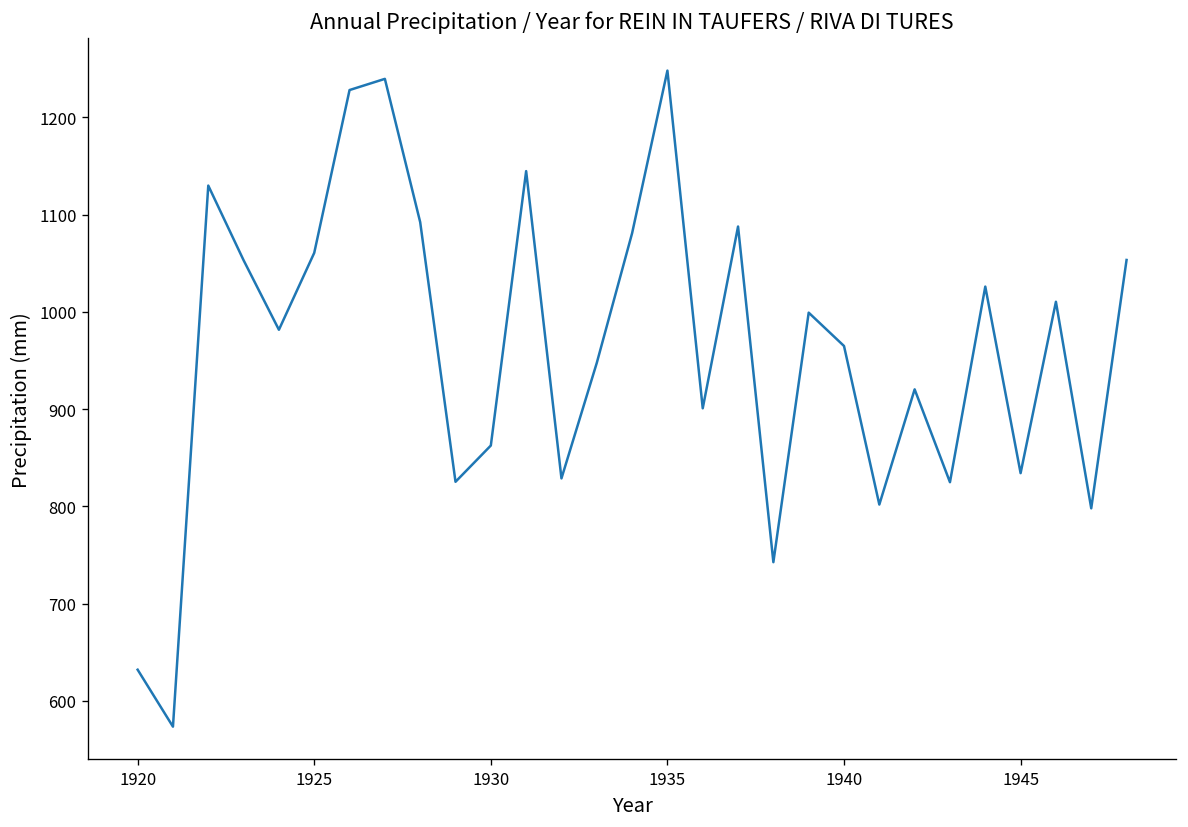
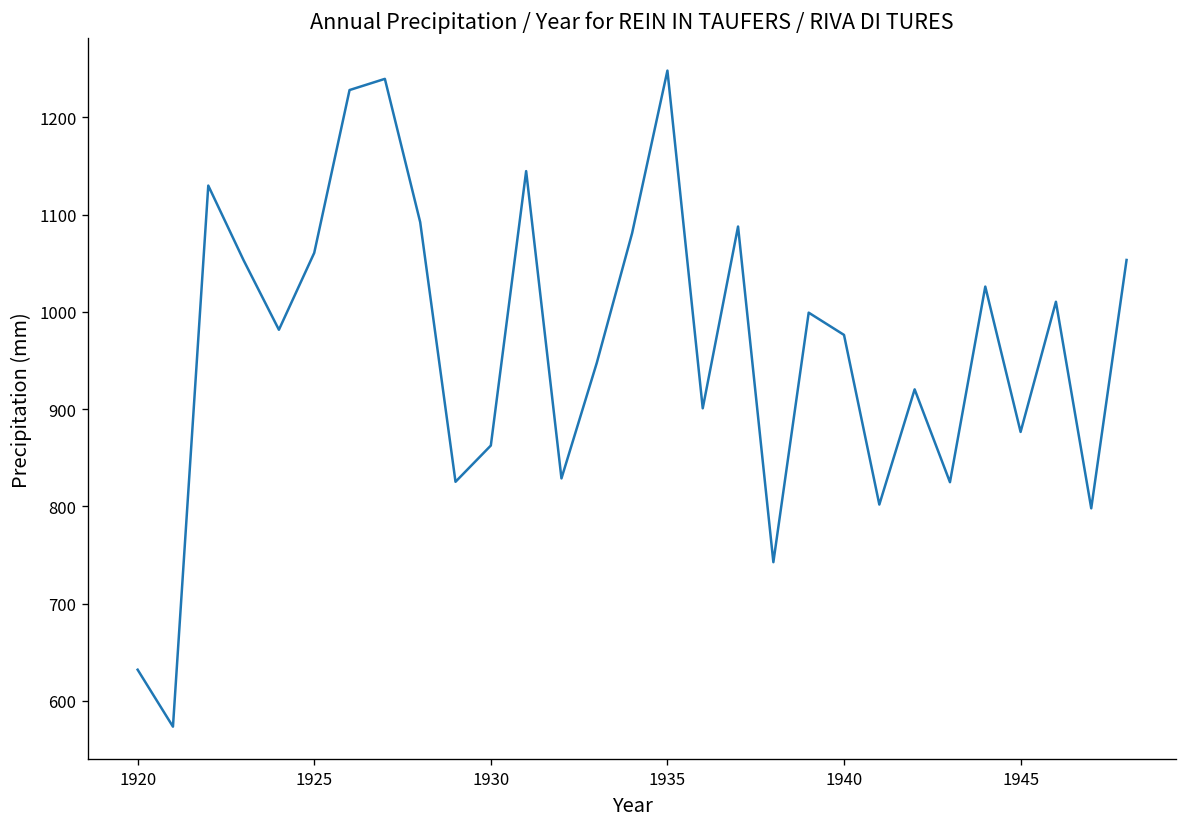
1940: 960 -> 980
1945: 830 -> 880
